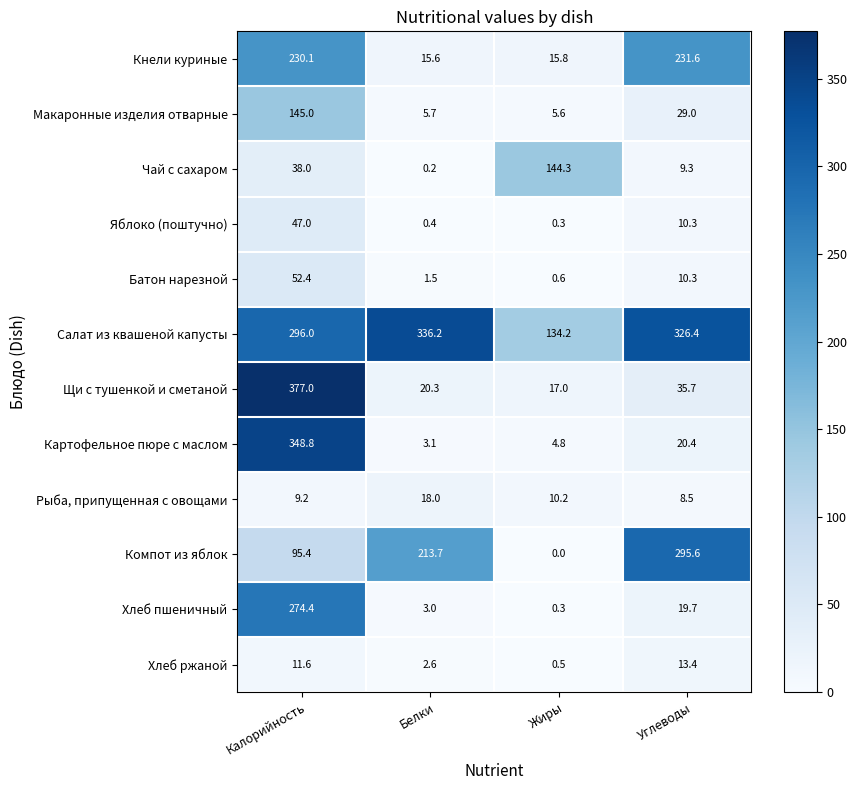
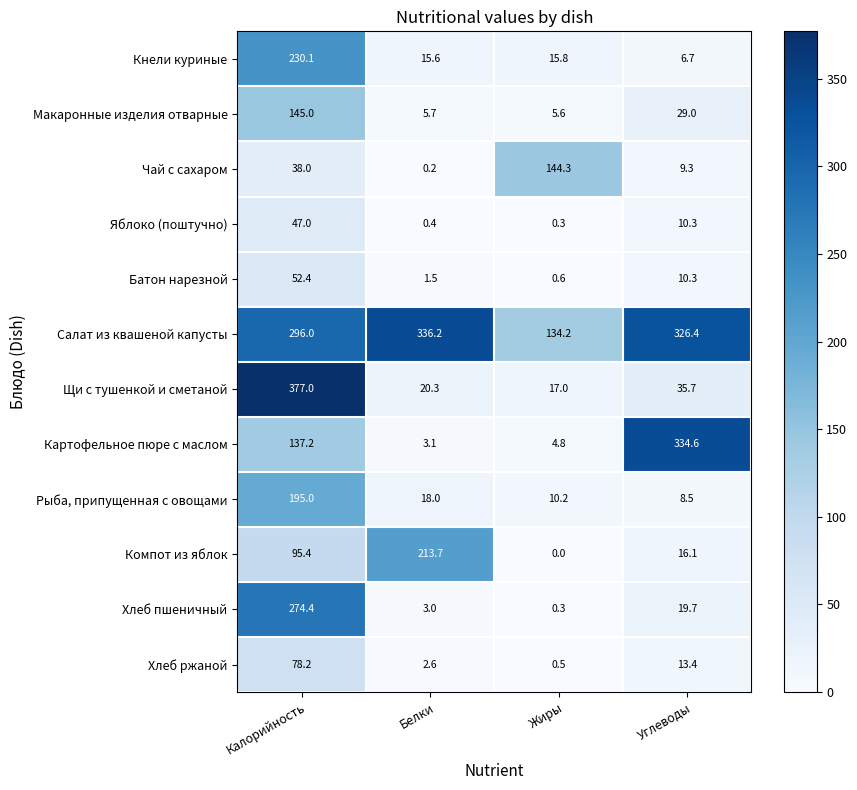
Кнели куриные, Углеводы: 231.6 -> 6.7
Картофельное пюре с маслом, Калорийность: 348.8 -> 137.2
Картофельное пюре с маслом, Углеводы: 20.4 -> 334.6
Рыба, припущенная с овощами, Калорийность: 9.2 -> 195.0
Компот из яблок, Углеводы: 295.6 -> 16.1
Хлеб ржаной, Калорийность: 11.6 -> 78.2
